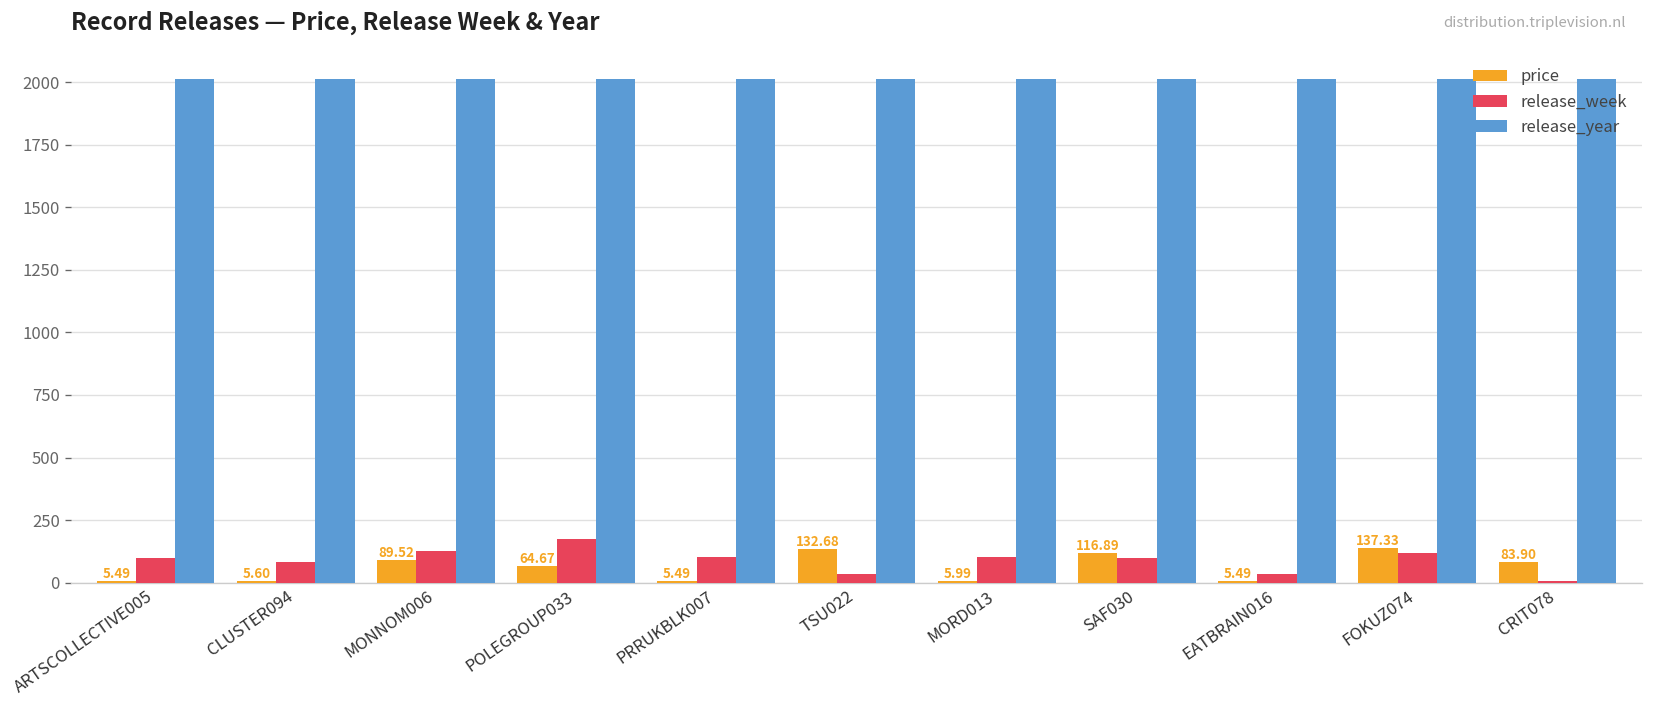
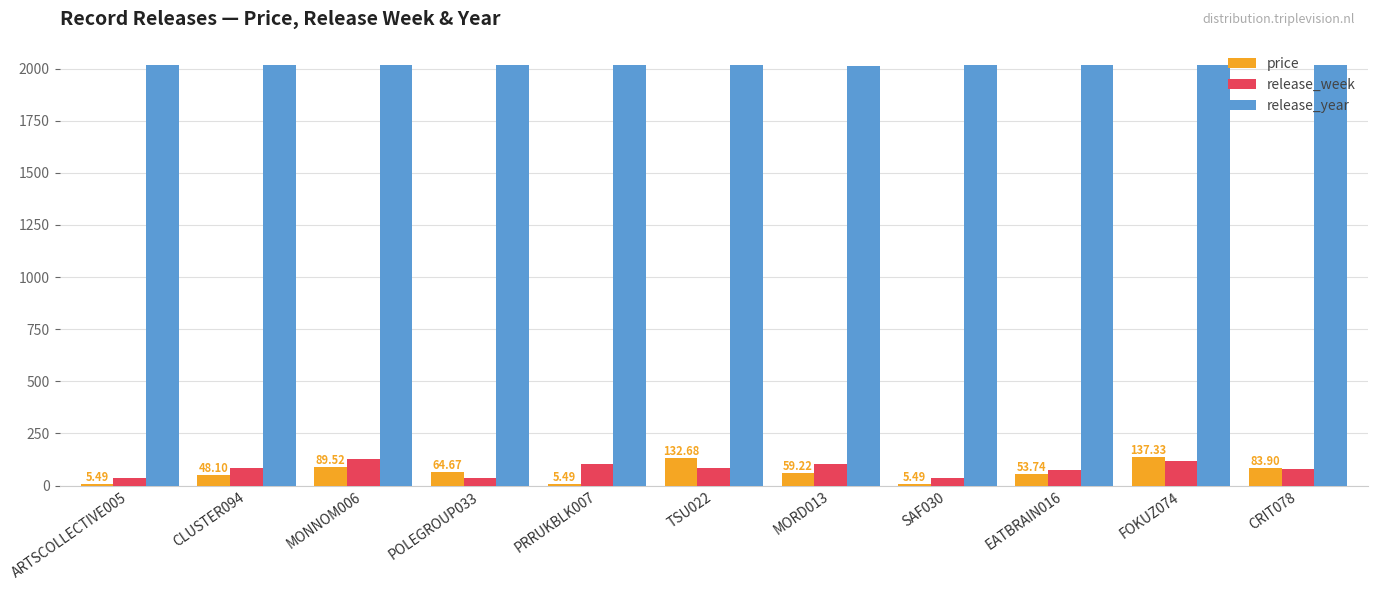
release_week, ARTSCOLLECTIVE005: 100 -> 40
price, CLUSTER094: 5.60 -> 48.10
release_week, POLEGROUP033: 180 -> 40
release_week, TSU022: 40 -> 80
price, MORD013: 5.99 -> 59.22
price, SAF030: 116.89 -> 5.49
release_week, SAF030: 100 -> 40
price, EATBRAIN016: 5.49 -> 53.74
release_week, EATBRAIN016: 40 -> 70
release_week, CRIT078: 10 -> 80
